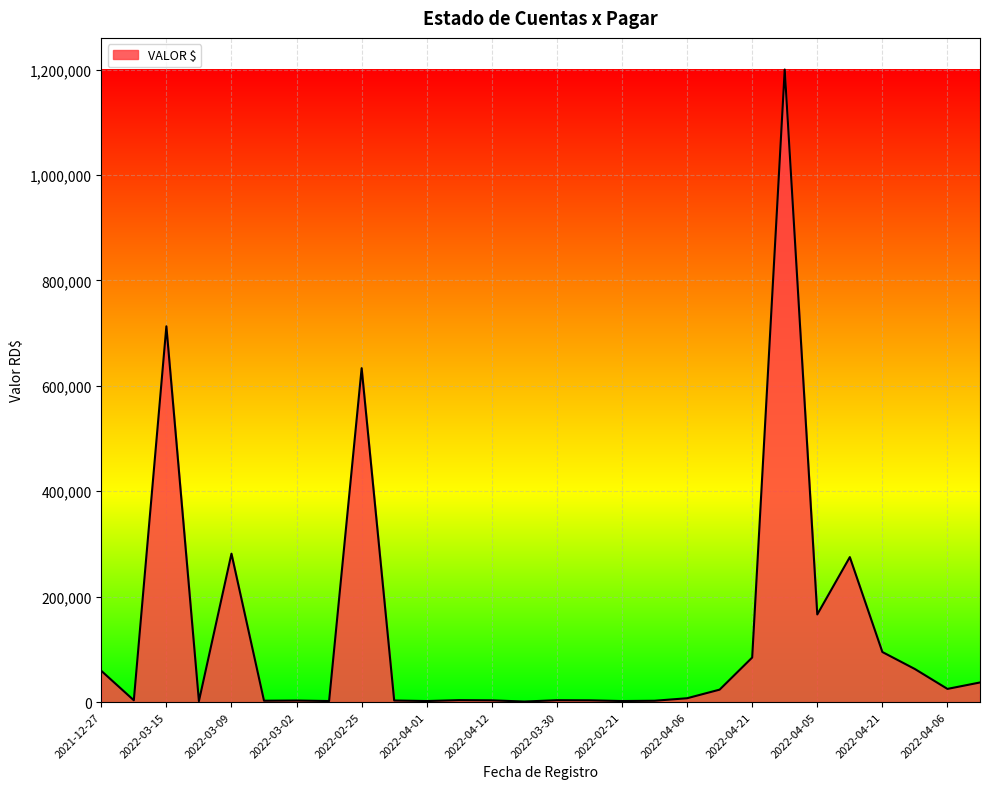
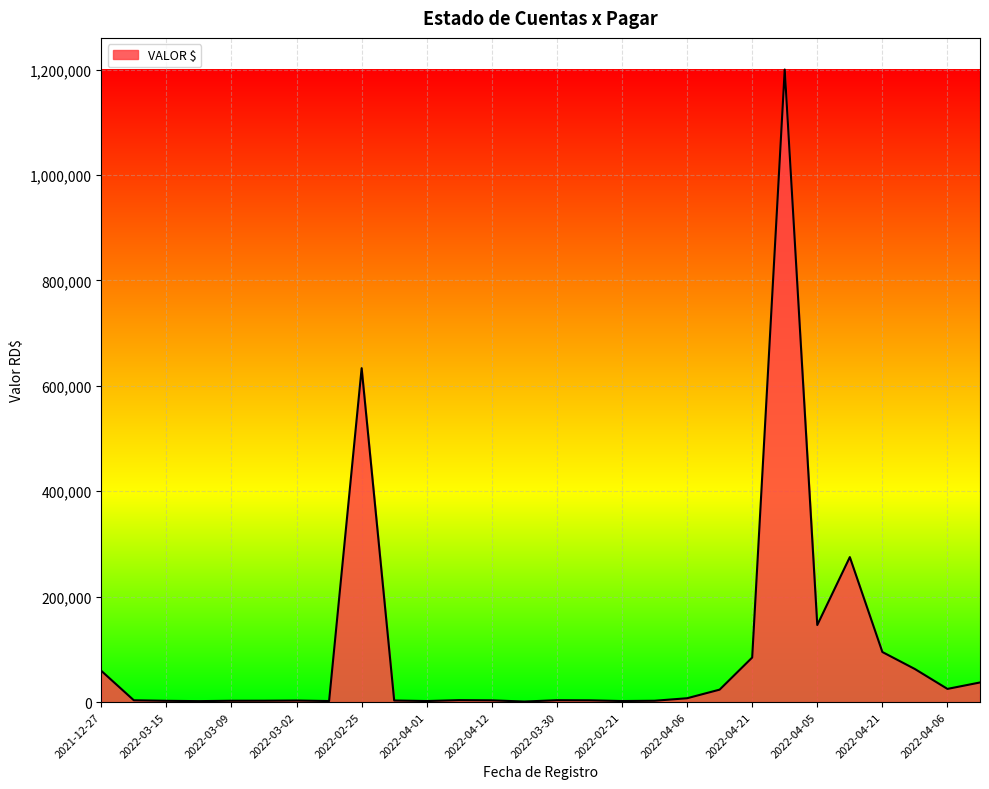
2022-03-15: 710,000 -> 0
2022-03-09: 280,000 -> 0
2022-04-05: 170,000 -> 150,000
